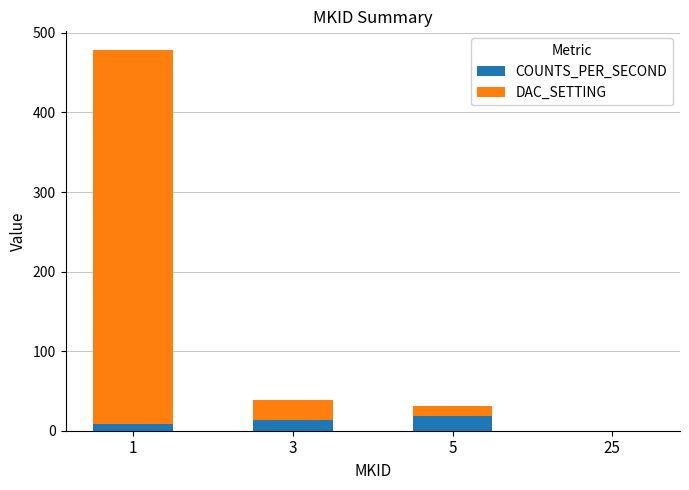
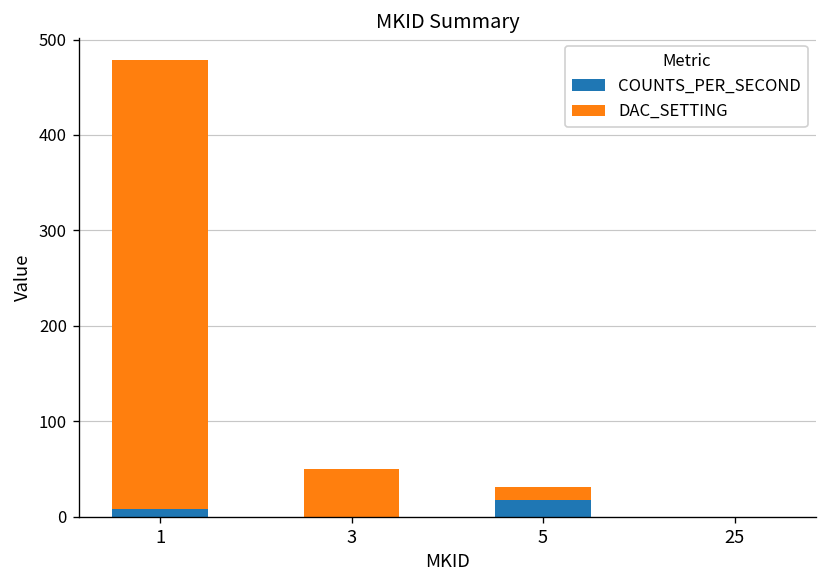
COUNTS_PER_SECOND, 3: 10 -> 0
DAC_SETTING, 3: 30 -> 50
